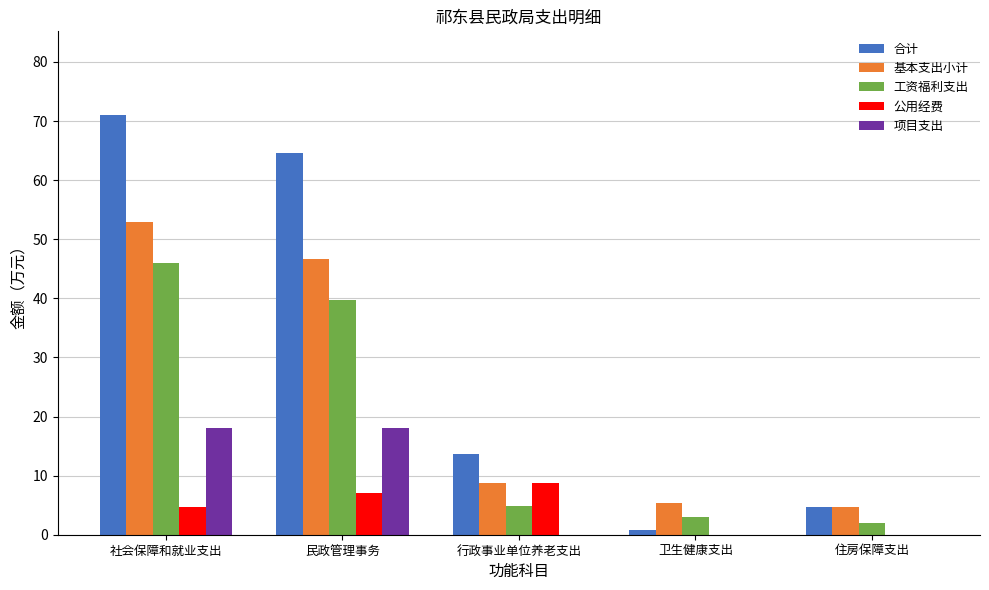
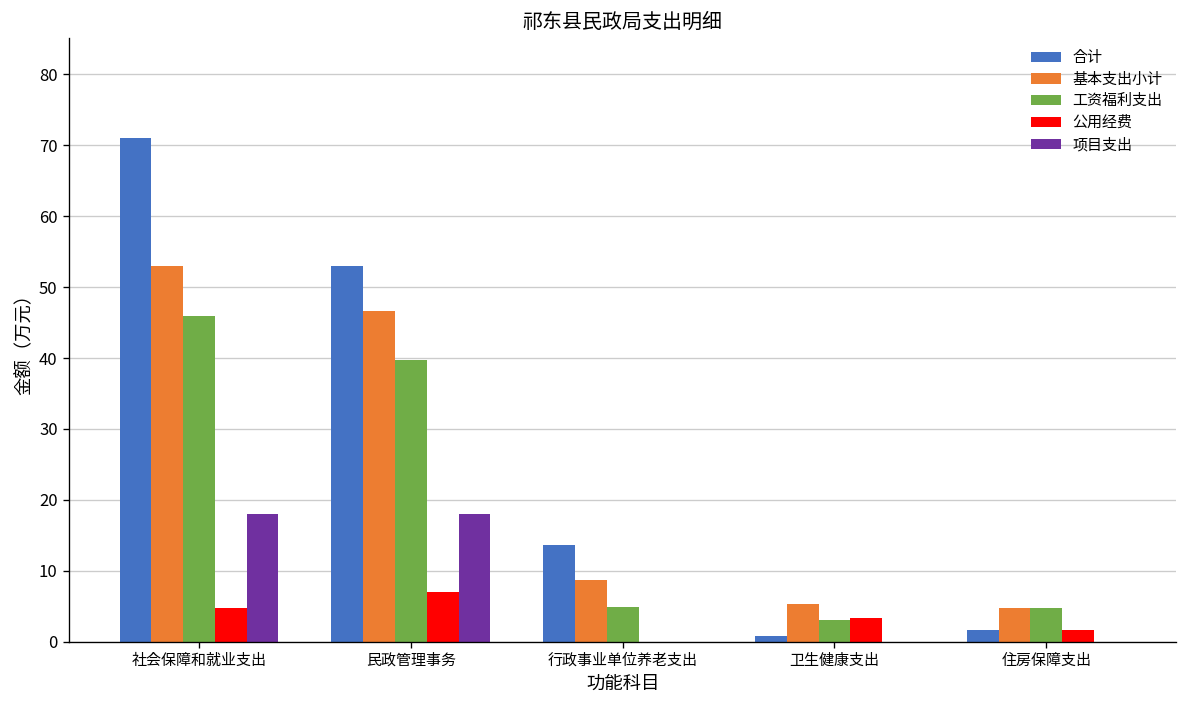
合计, 民政管理事务: 65 -> 53
公用经费, 行政事业单位养老支出: 9 -> 0
公用经费, 卫生健康支出: 0 -> 3
合计, 住房保障支出: 5 -> 2
工资福利支出, 住房保障支出: 2 -> 5
公用经费, 住房保障支出: 0 -> 2
